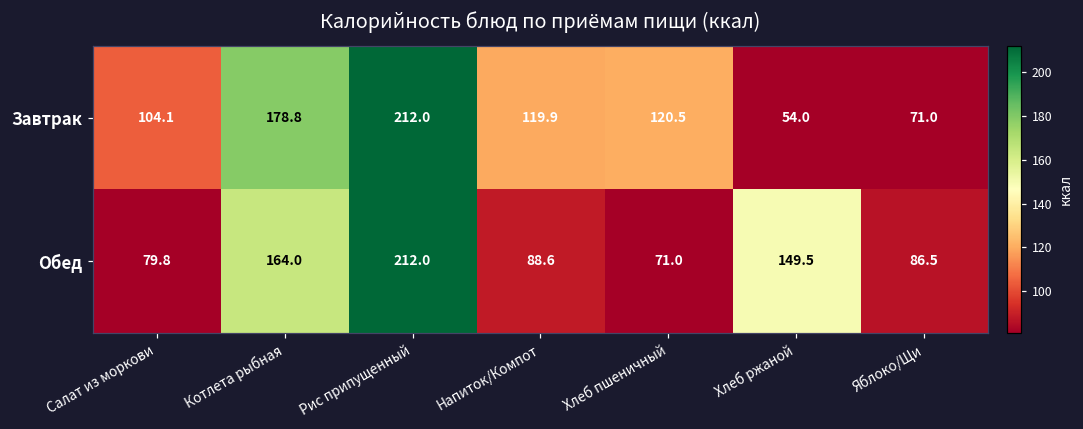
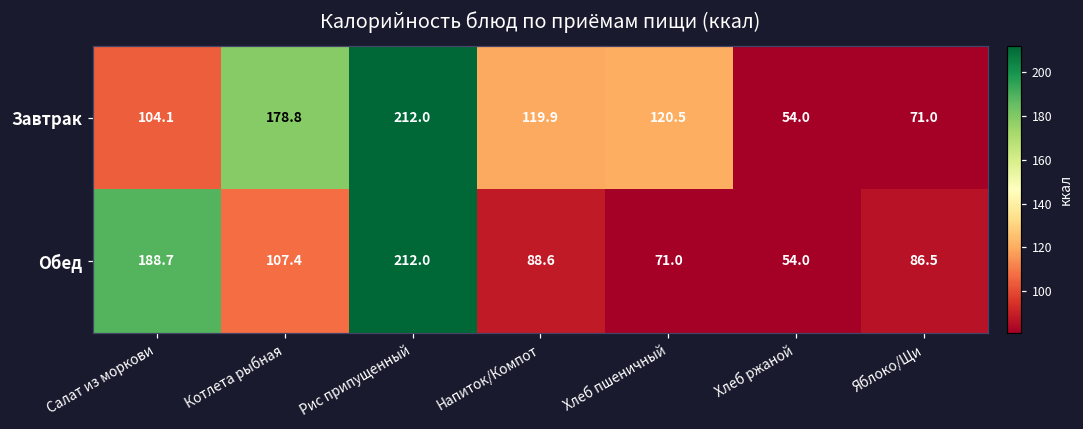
Обед, Салат из моркови: 79.8 -> 188.7
Обед, Котлета рыбная: 164.0 -> 107.4
Обед, Хлеб ржаной: 149.5 -> 54.0
